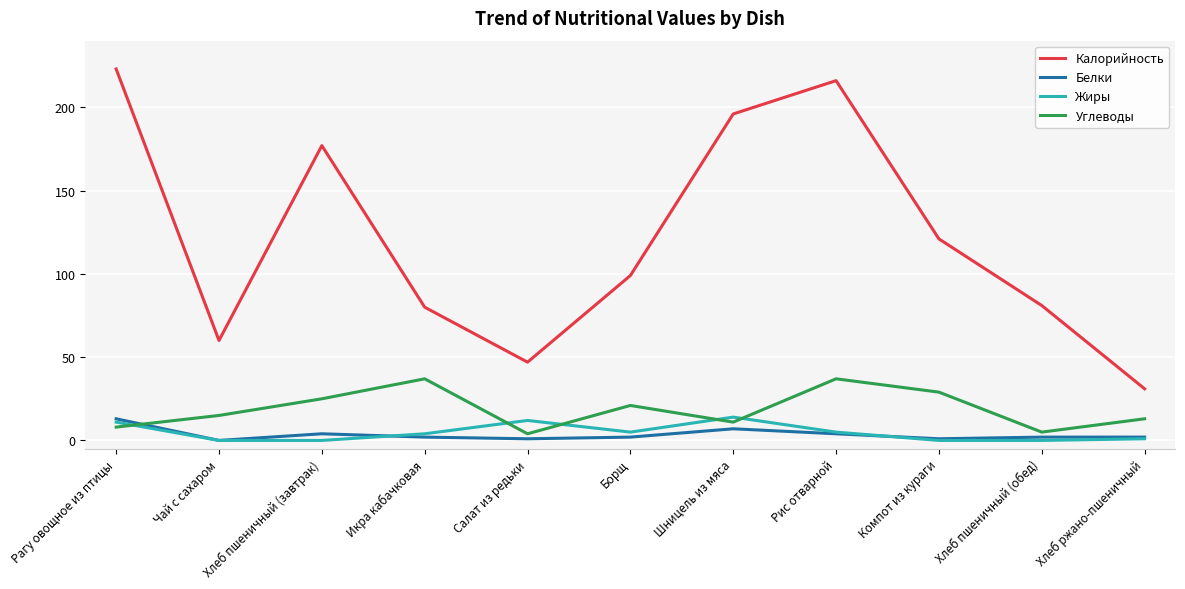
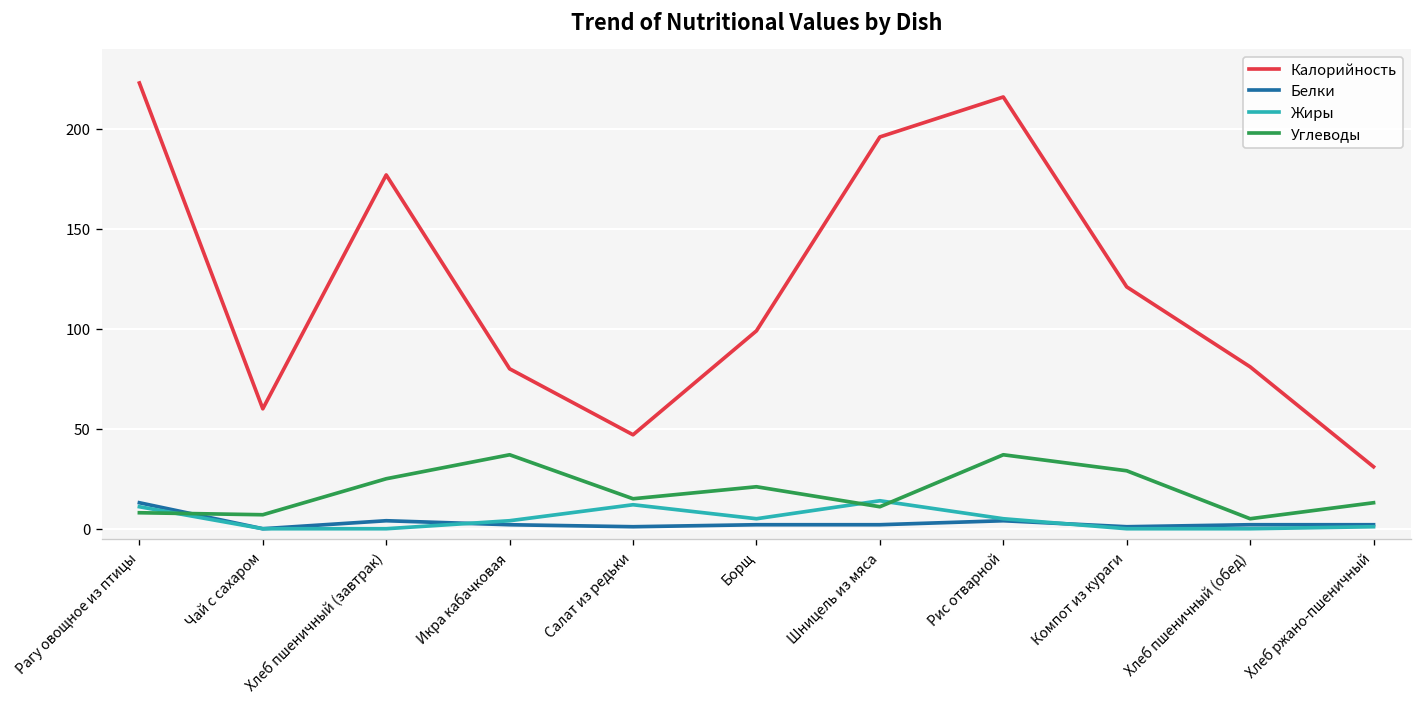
Углеводы, Чай с сахаром: 15 -> 7
Углеводы, Салат из редьки: 4 -> 15
Белки, Шницель из мяса: 7 -> 2
